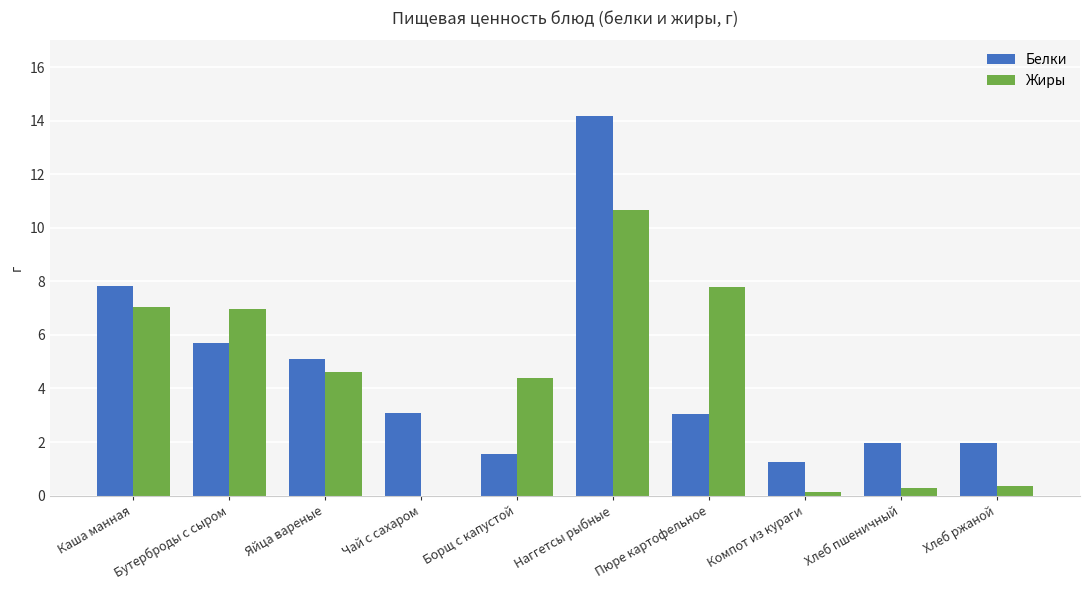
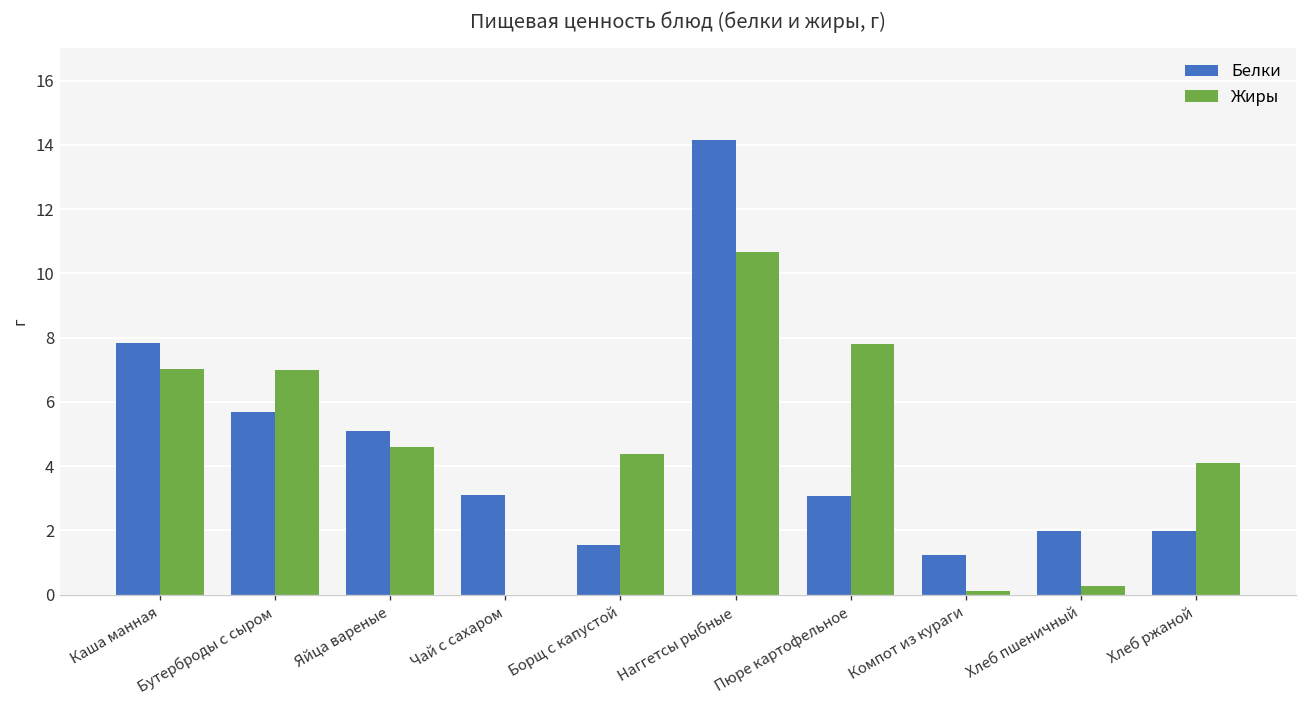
Жиры, Хлеб ржаной: 0.4 -> 4.1
